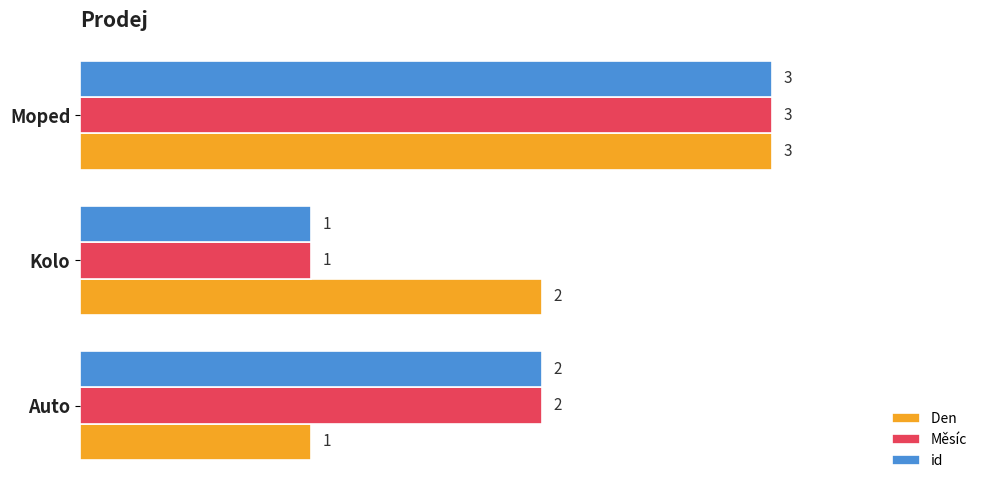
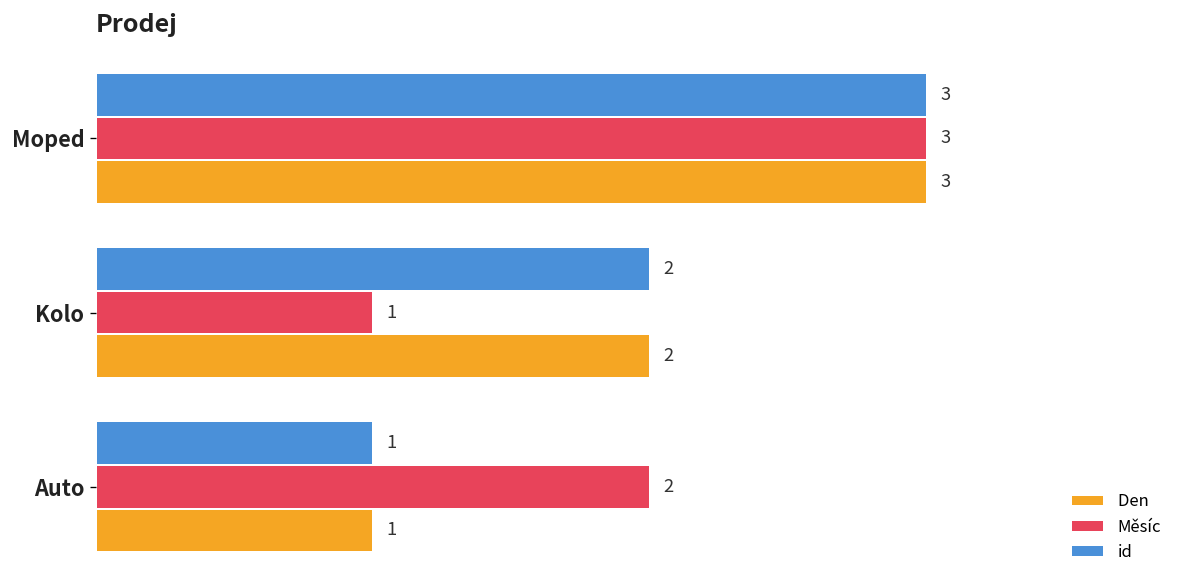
id, Kolo: 1 -> 2
id, Auto: 2 -> 1
